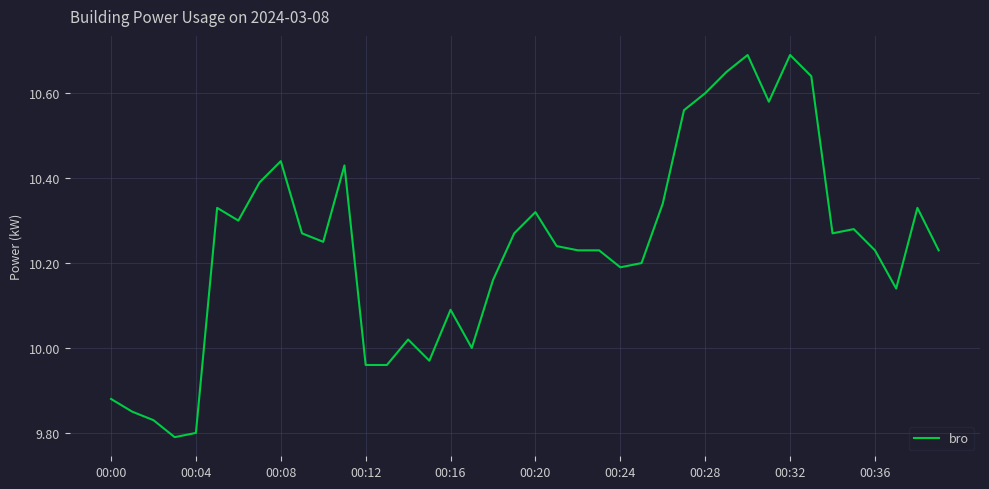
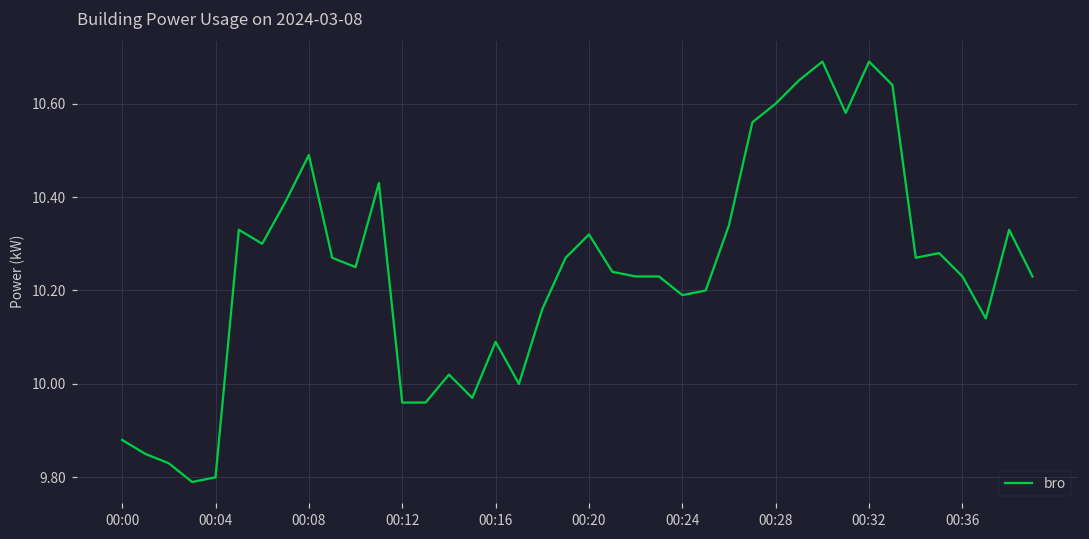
00:08: 10.44 -> 10.49
